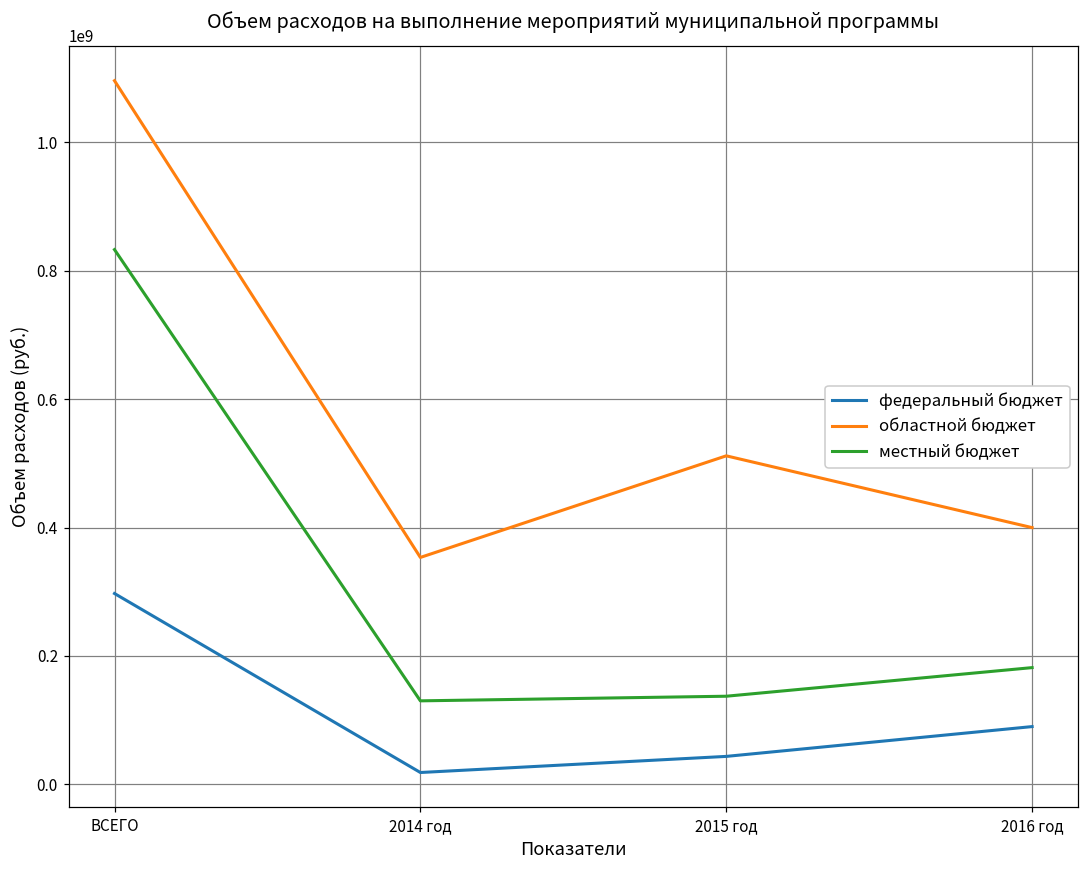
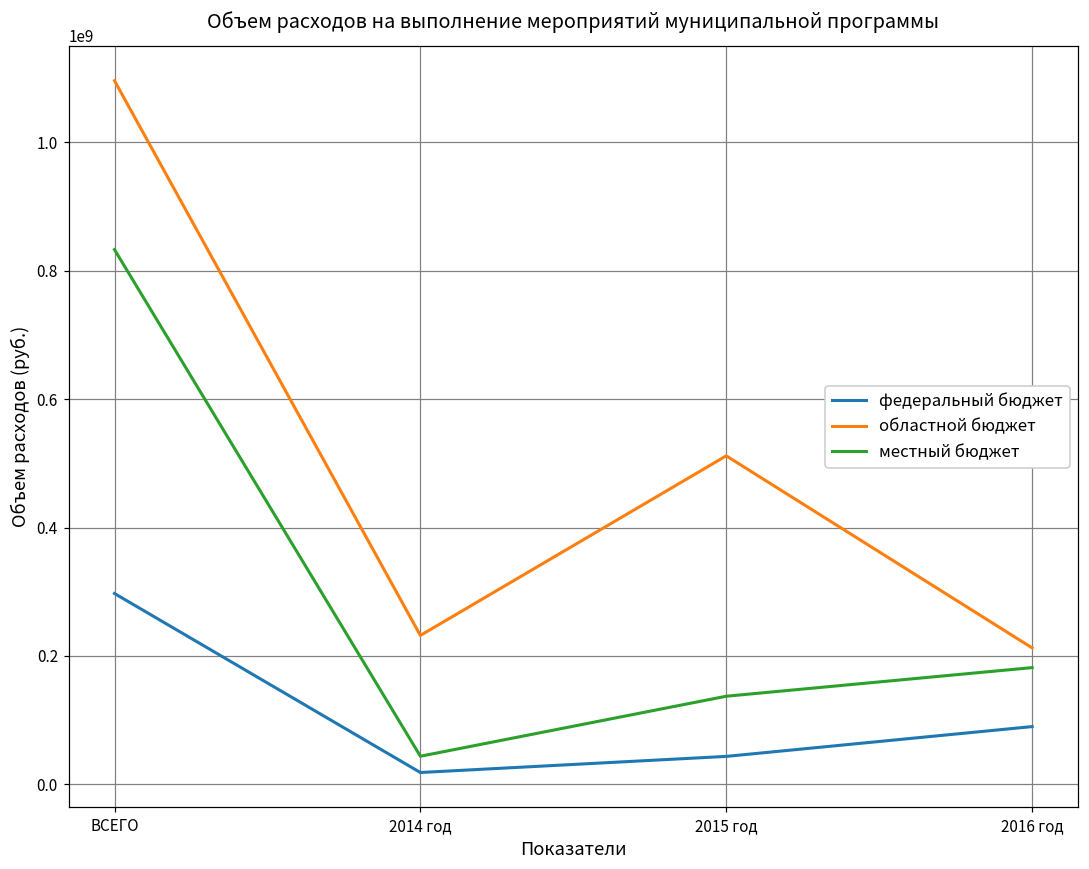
областной бюджет, 2014 год: 350000000 -> 230000000
местный бюджет, 2014 год: 130000000 -> 40000000
областной бюджет, 2016 год: 400000000 -> 210000000
